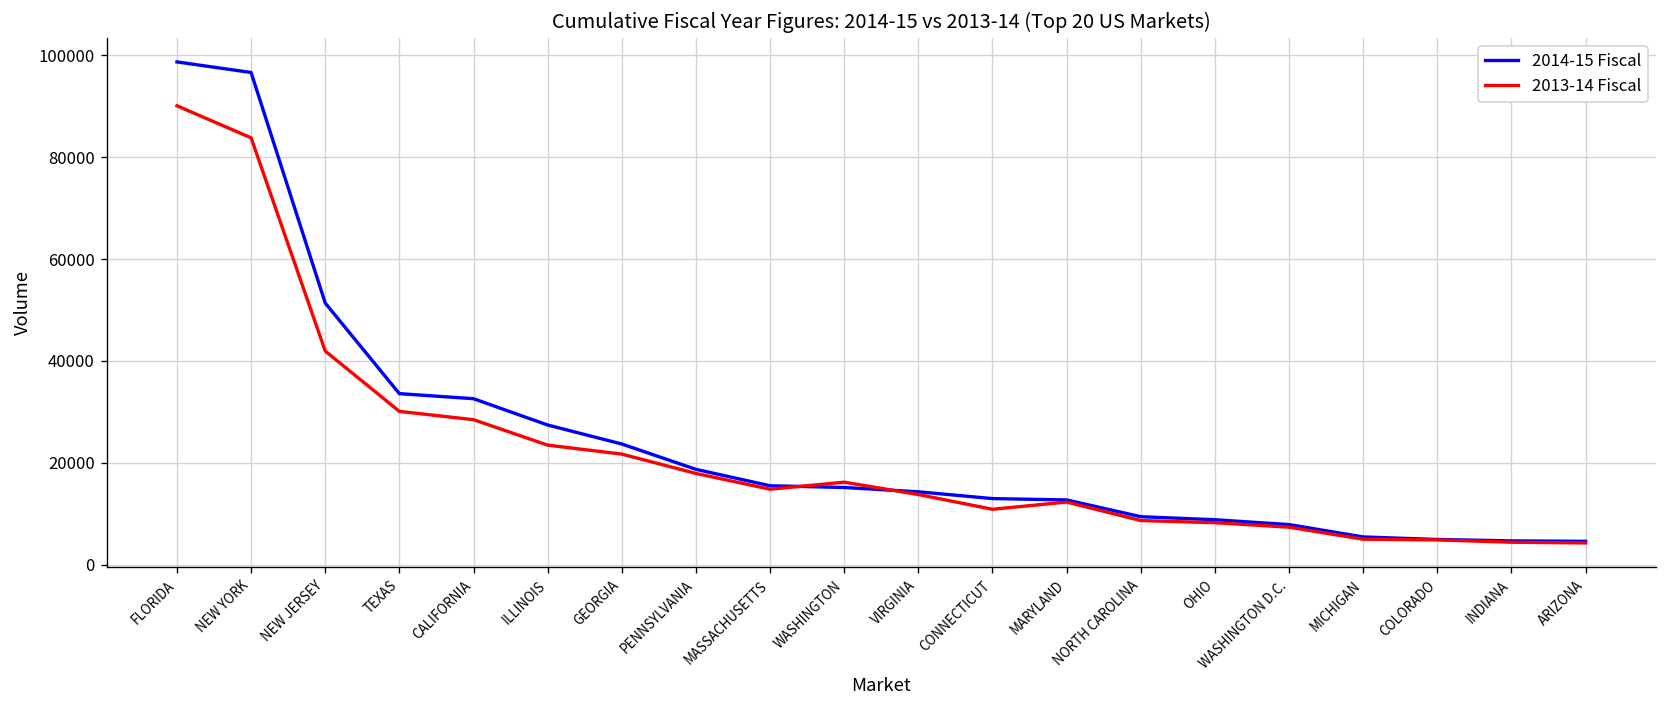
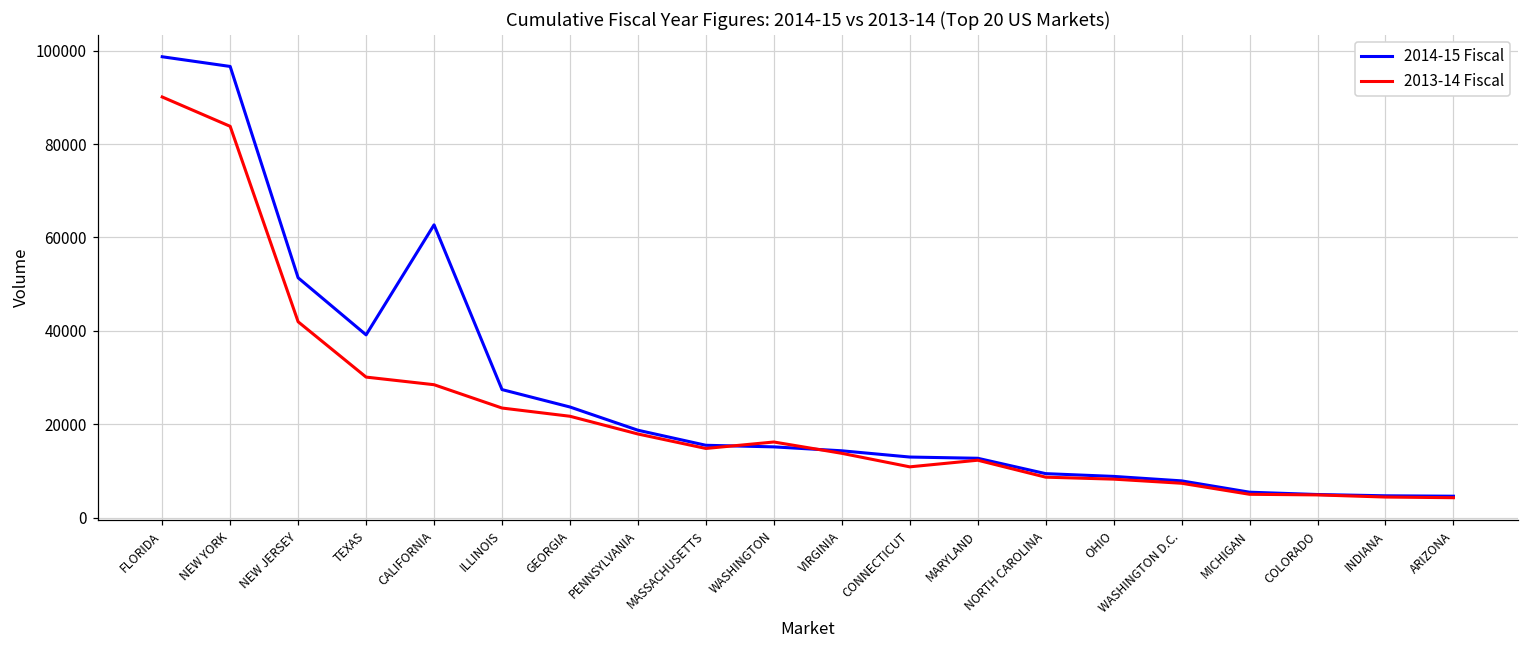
2014-15 Fiscal, TEXAS: 34000 -> 39000
2014-15 Fiscal, CALIFORNIA: 33000 -> 63000
